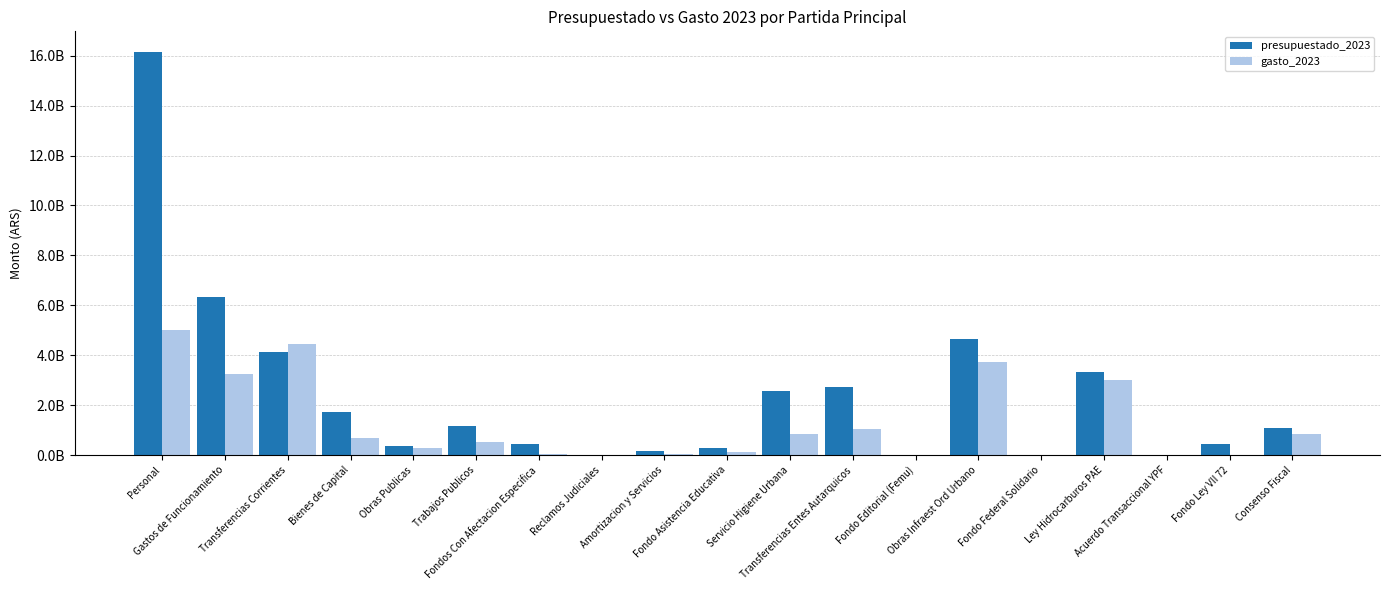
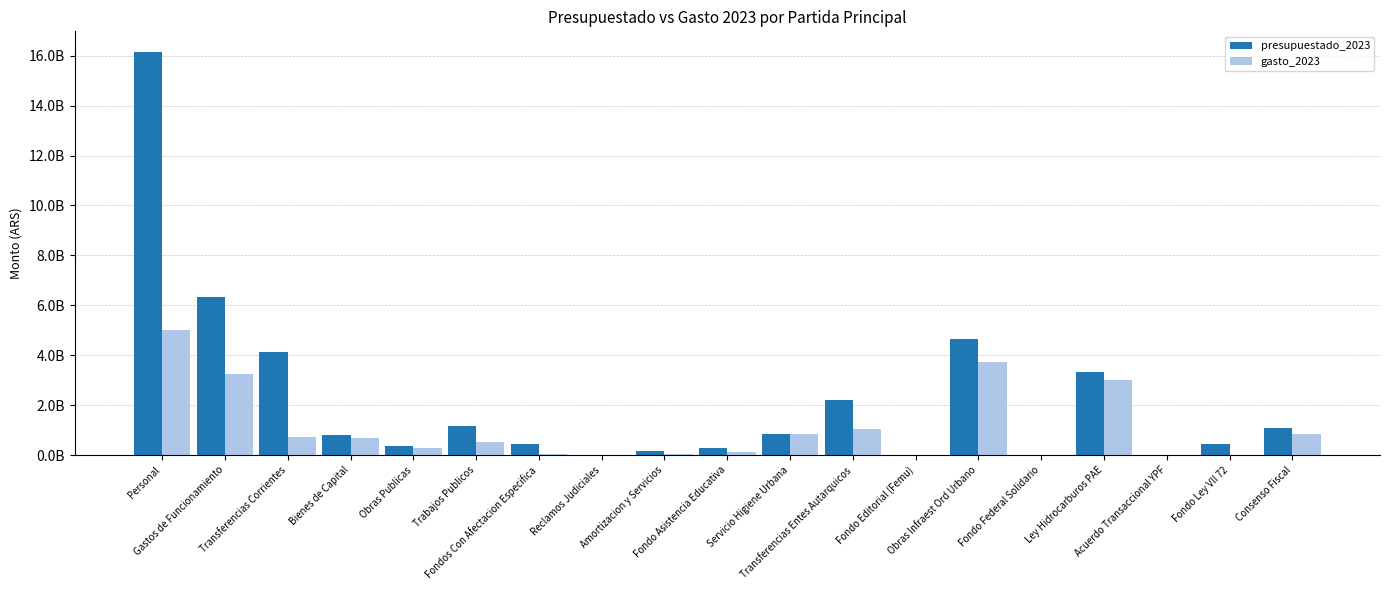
gasto_2023, Transferencias Corrientes: 4500000000 -> 700000000
presupuestado_2023, Bienes de Capital: 1700000000 -> 800000000
presupuestado_2023, Servicio Higiene Urbana: 2600000000 -> 800000000
presupuestado_2023, Transferencias Entes Autarquicos: 2700000000 -> 2200000000
